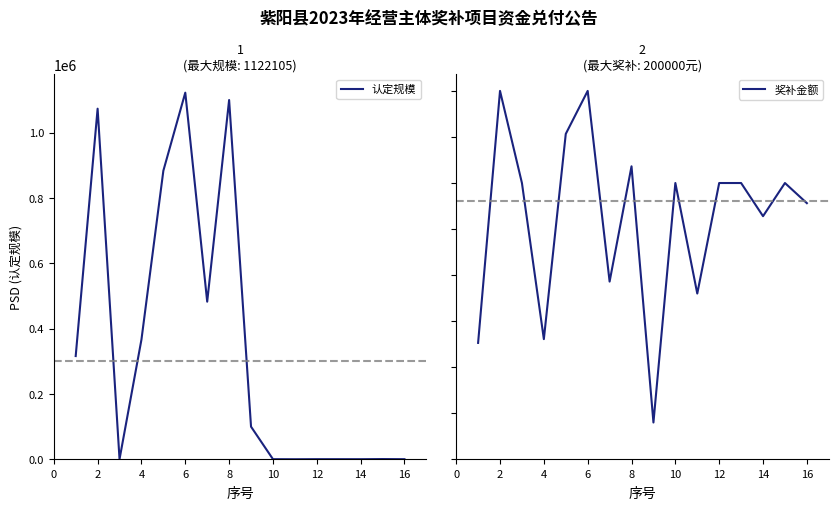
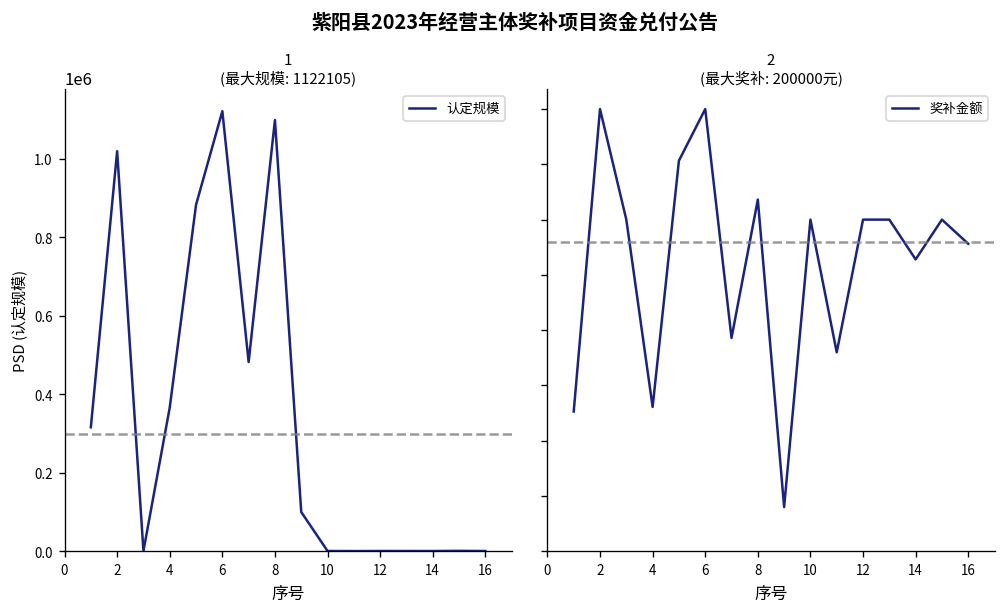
1 (最大规模: 1122105), 2: 1070000 -> 1020000
